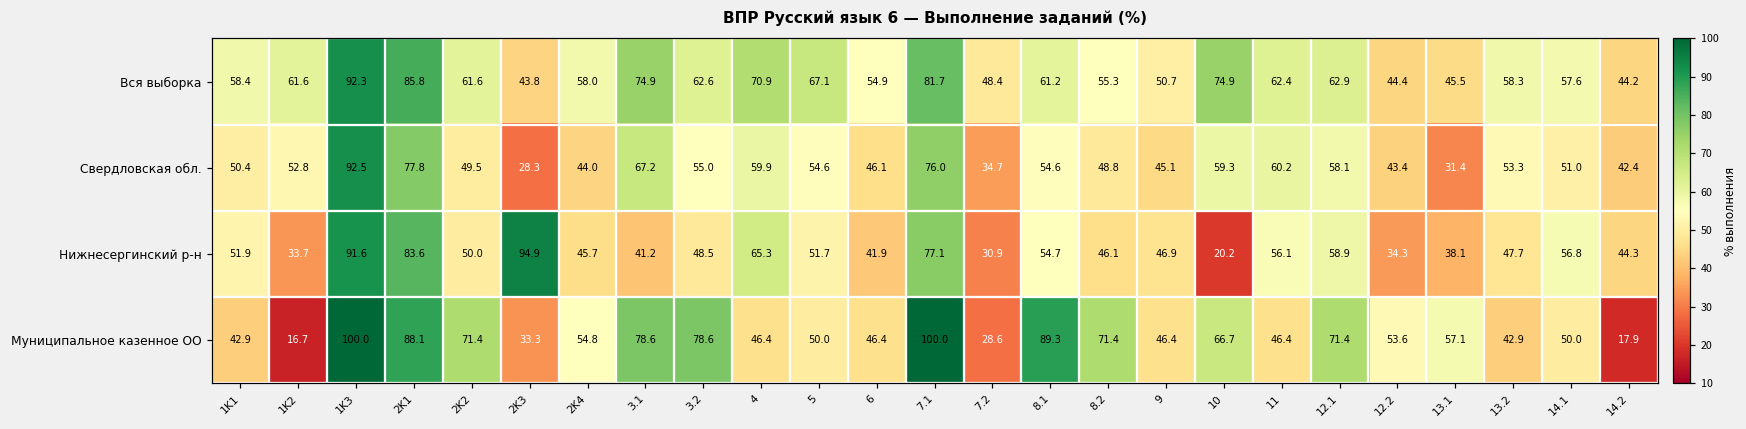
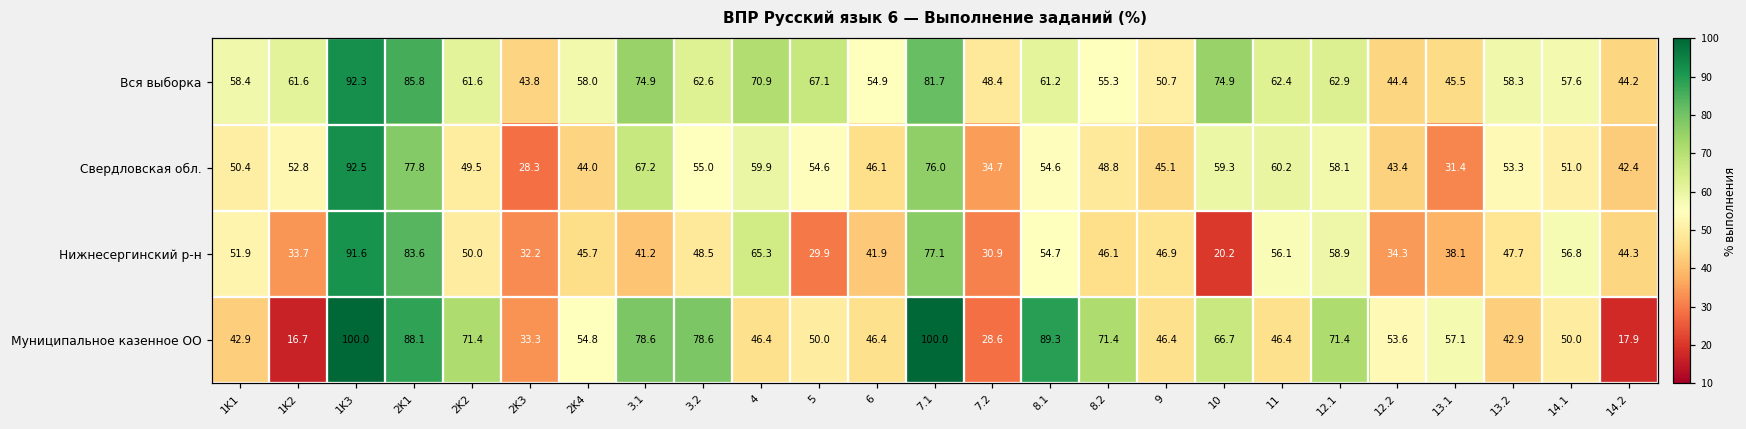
Нижнесергинский р-н, 2K3: 94.9 -> 32.2
Нижнесергинский р-н, 5: 51.7 -> 29.9
